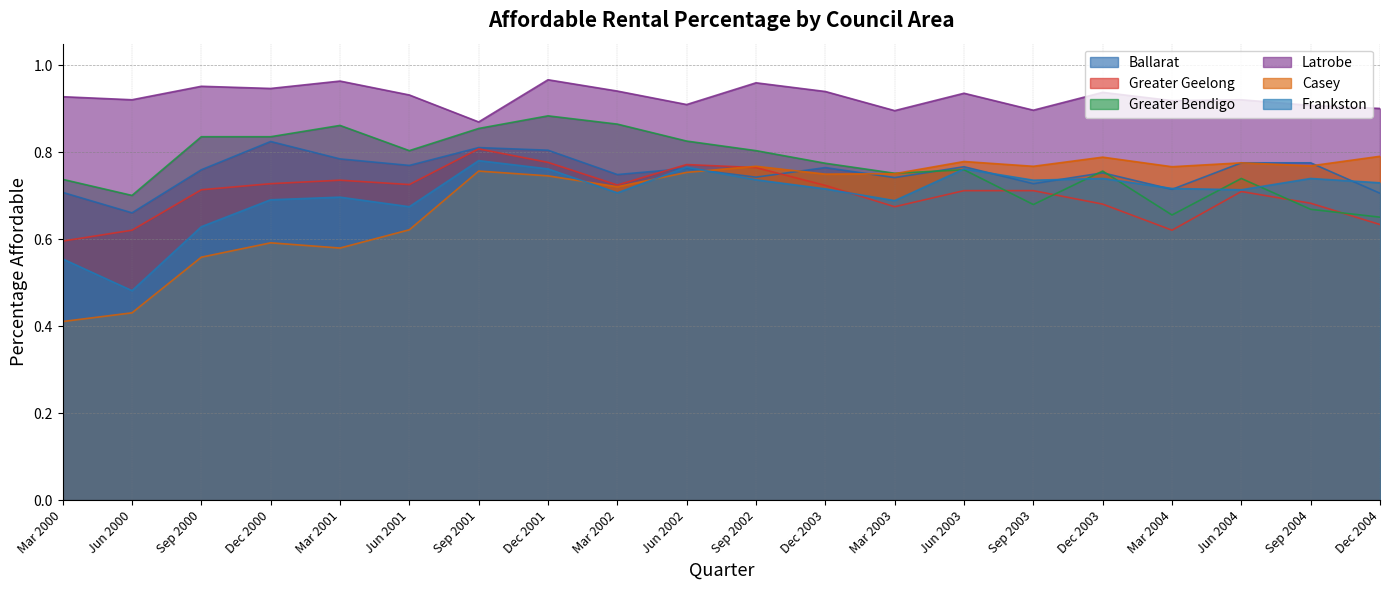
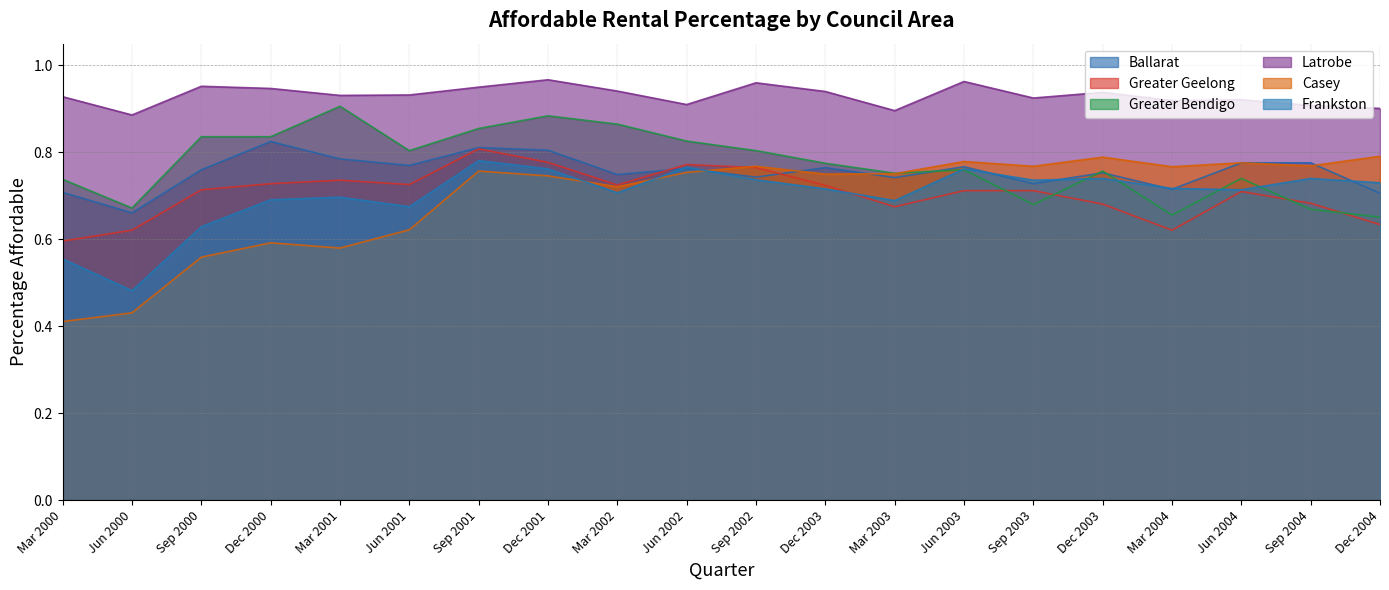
Greater Bendigo, Jun 2000: 0.70 -> 0.67
Latrobe, Jun 2000: 0.92 -> 0.89
Greater Bendigo, Mar 2001: 0.86 -> 0.91
Latrobe, Mar 2001: 0.96 -> 0.93
Latrobe, Sep 2001: 0.87 -> 0.95
Latrobe, Jun 2003: 0.94 -> 0.96
Latrobe, Sep 2003: 0.90 -> 0.93
